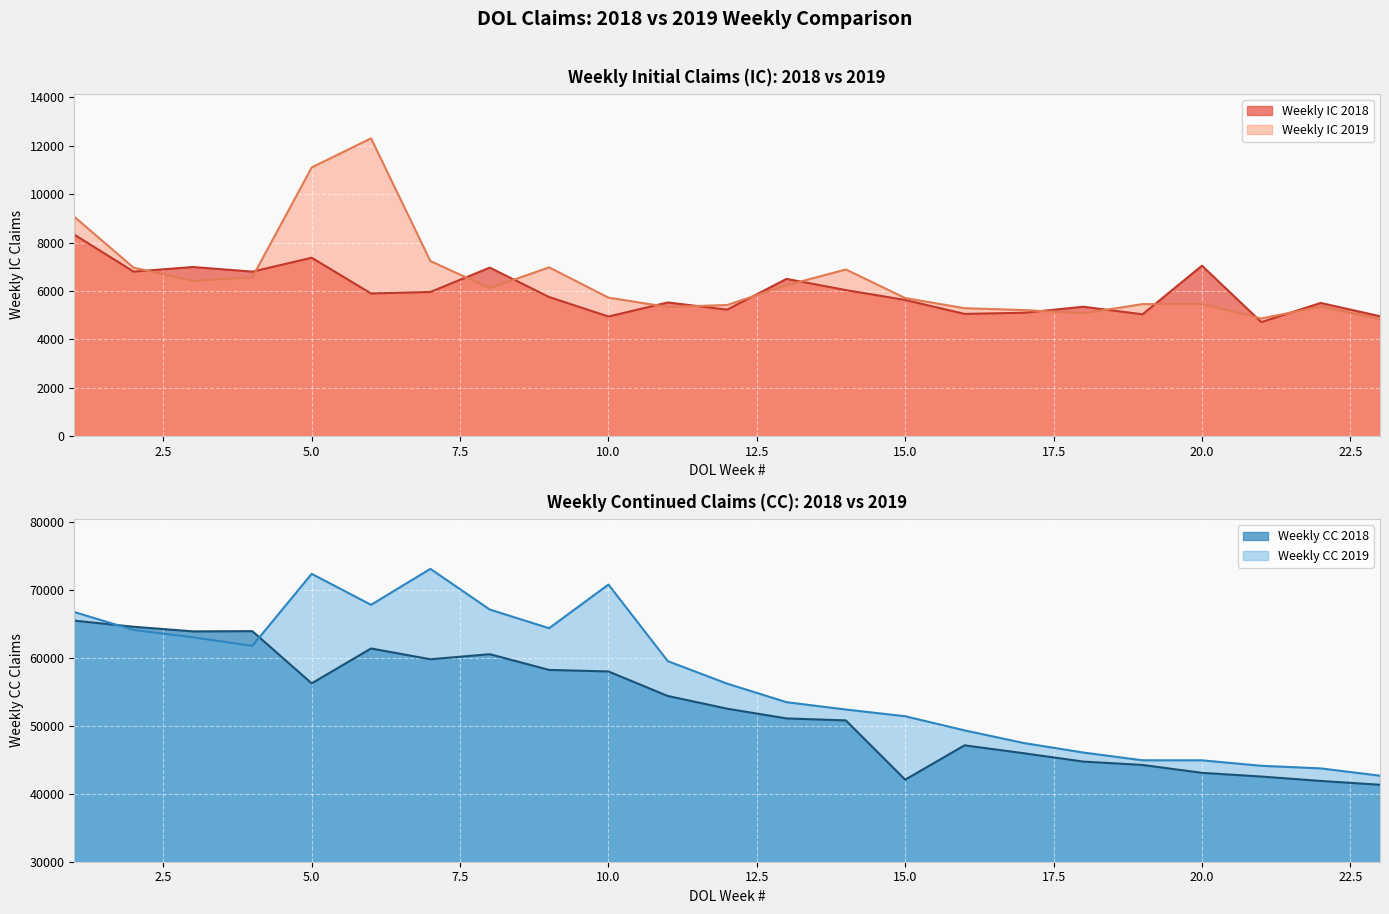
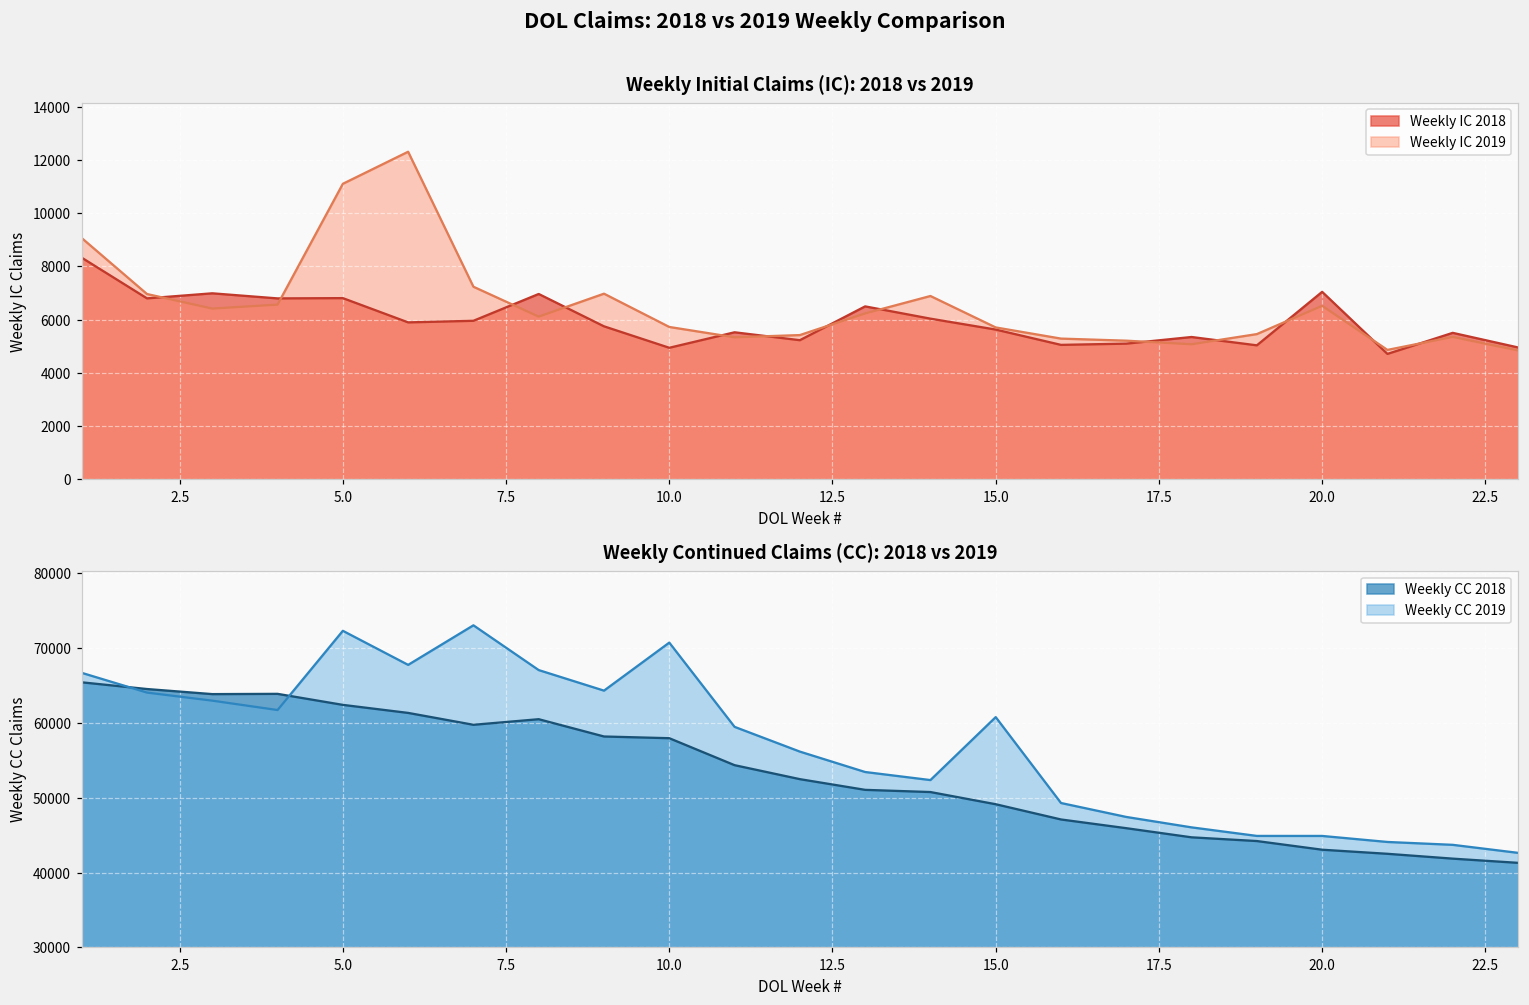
Weekly Initial Claims (IC): 2018 vs 2019, Weekly IC 2018, 5.0: 7400 -> 6800
Weekly Initial Claims (IC): 2018 vs 2019, Weekly IC 2019, 20.0: 5500 -> 6500
Weekly Continued Claims (CC): 2018 vs 2019, Weekly CC 2018, 5.0: 56000 -> 62000
Weekly Continued Claims (CC): 2018 vs 2019, Weekly CC 2018, 15.0: 42000 -> 49000
Weekly Continued Claims (CC): 2018 vs 2019, Weekly CC 2019, 15.0: 51000 -> 61000
